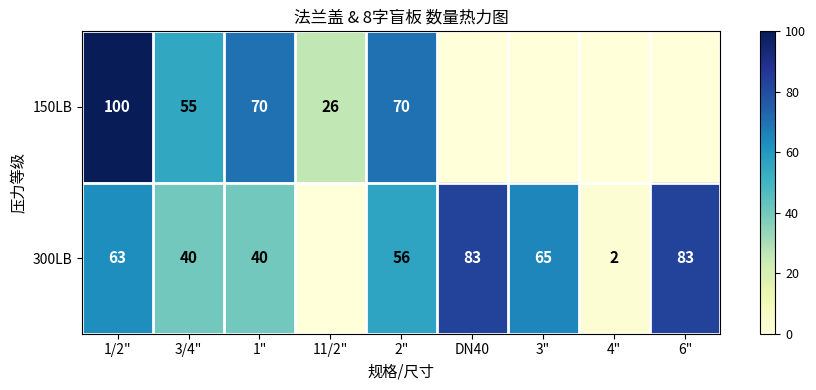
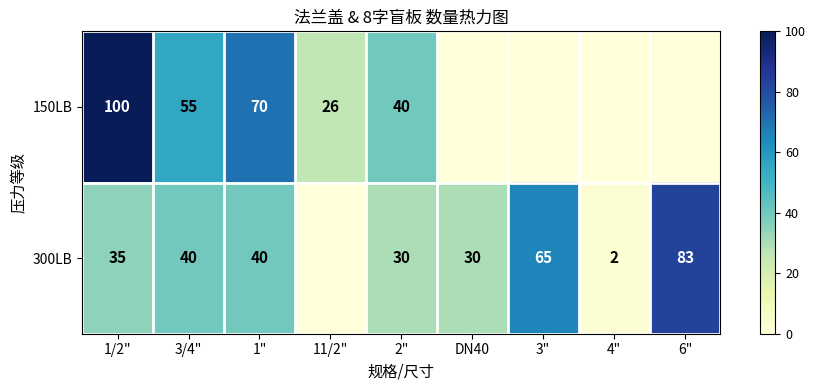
150LB, 2": 70 -> 40
300LB, 1/2": 63 -> 35
300LB, 2": 56 -> 30
300LB, DN40: 83 -> 30
